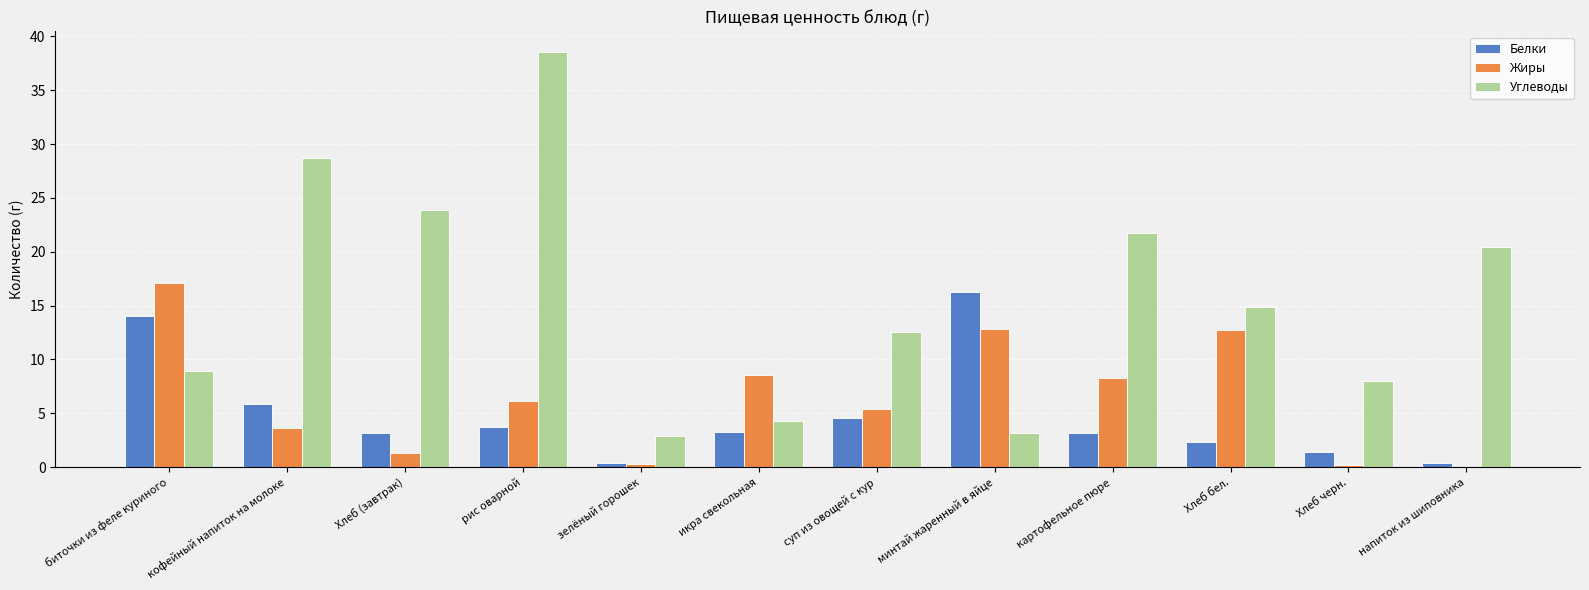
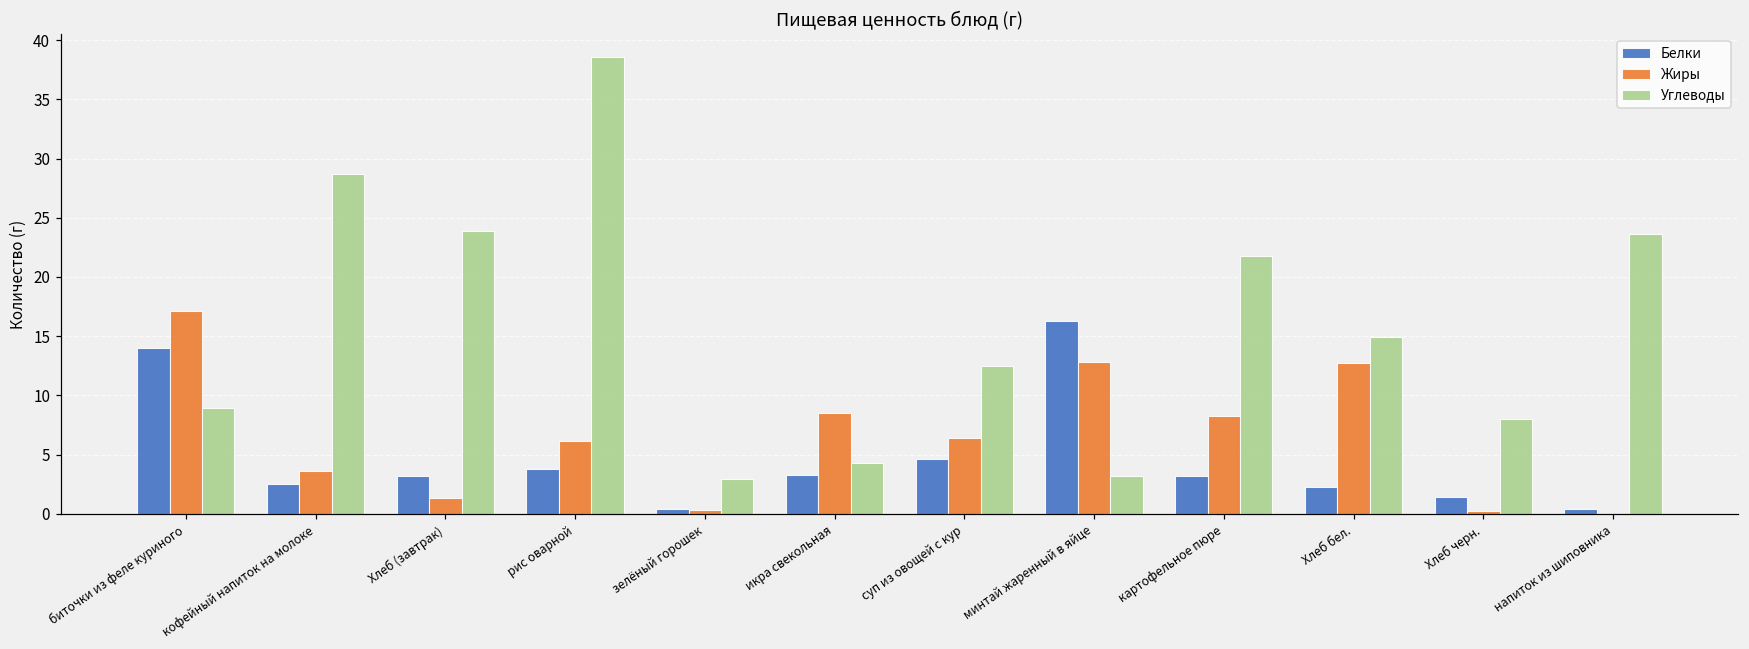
Белки, кофейный напиток на молоке: 5.9 -> 2.5
Жиры, суп из овощей с кур: 5.4 -> 6.4
Углеводы, напиток из шиповника: 20.4 -> 23.6
